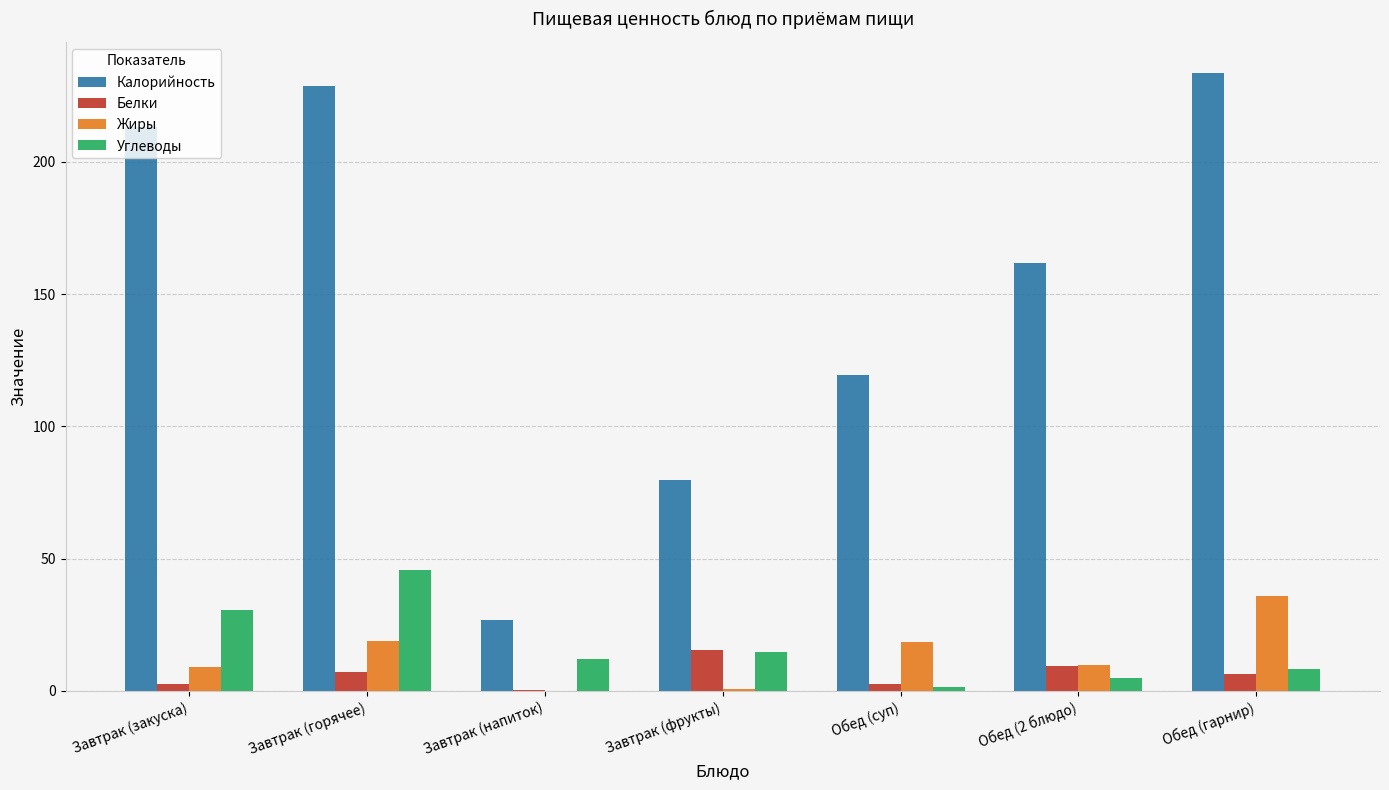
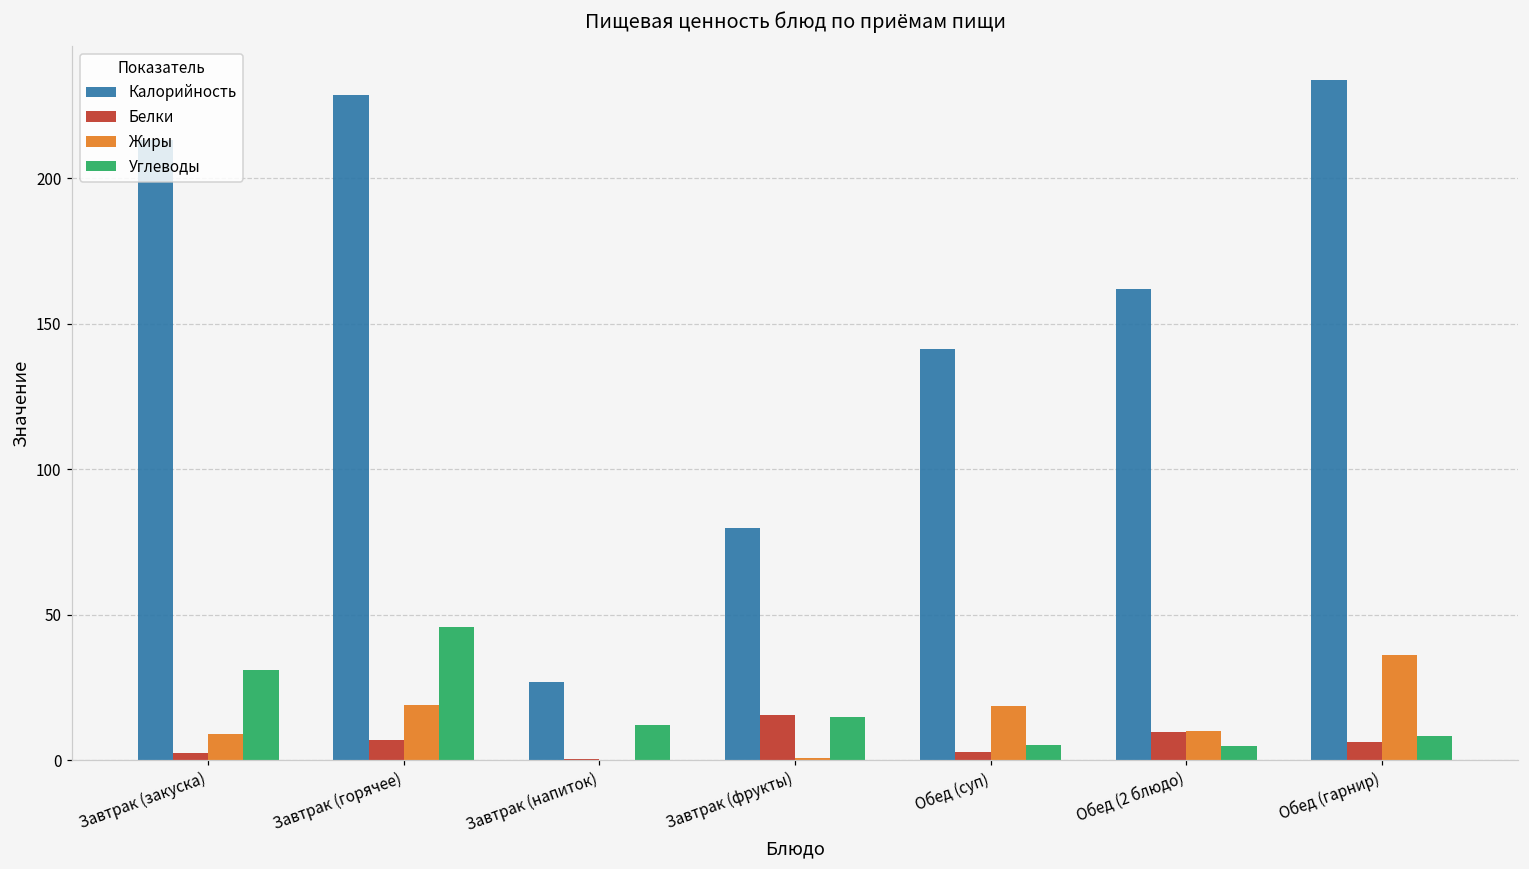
Калорийность, Обед (суп): 120 -> 141
Углеводы, Обед (суп): 2 -> 5
